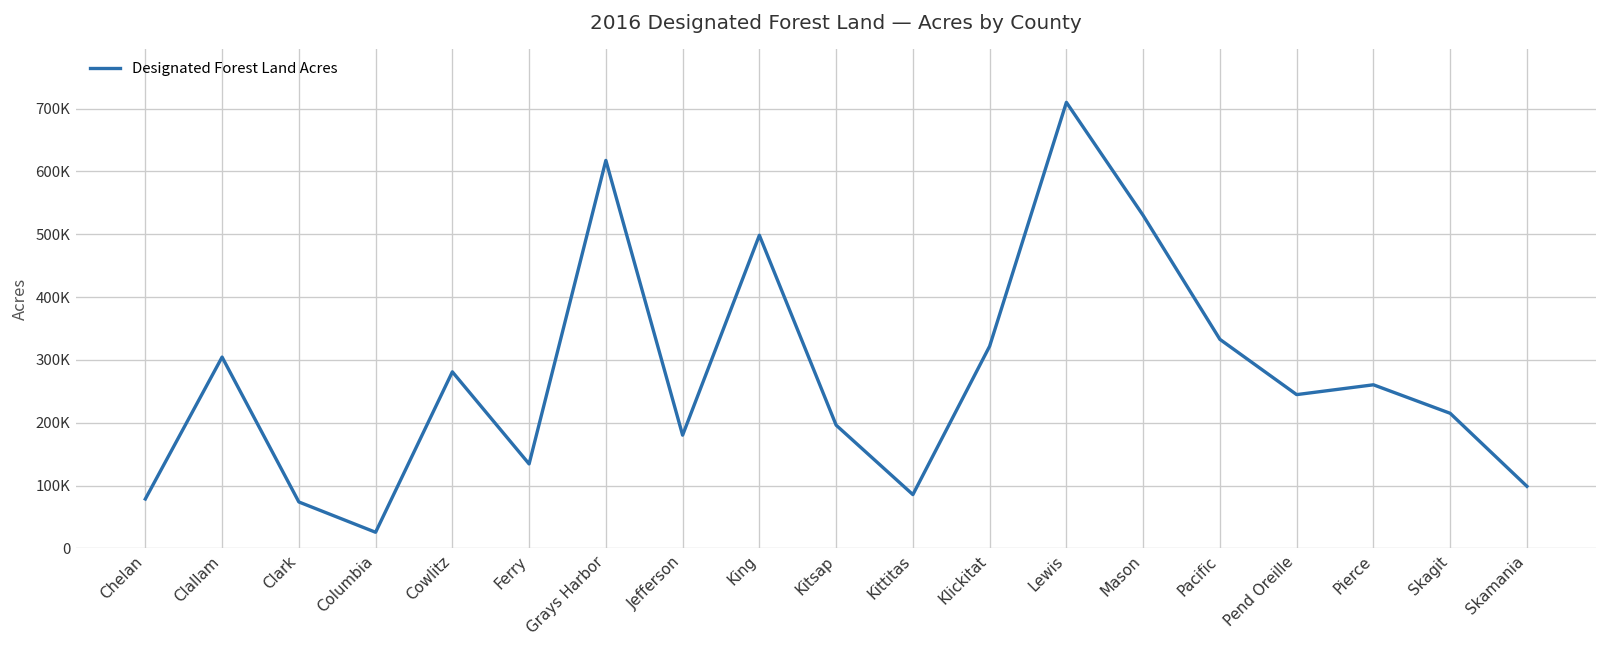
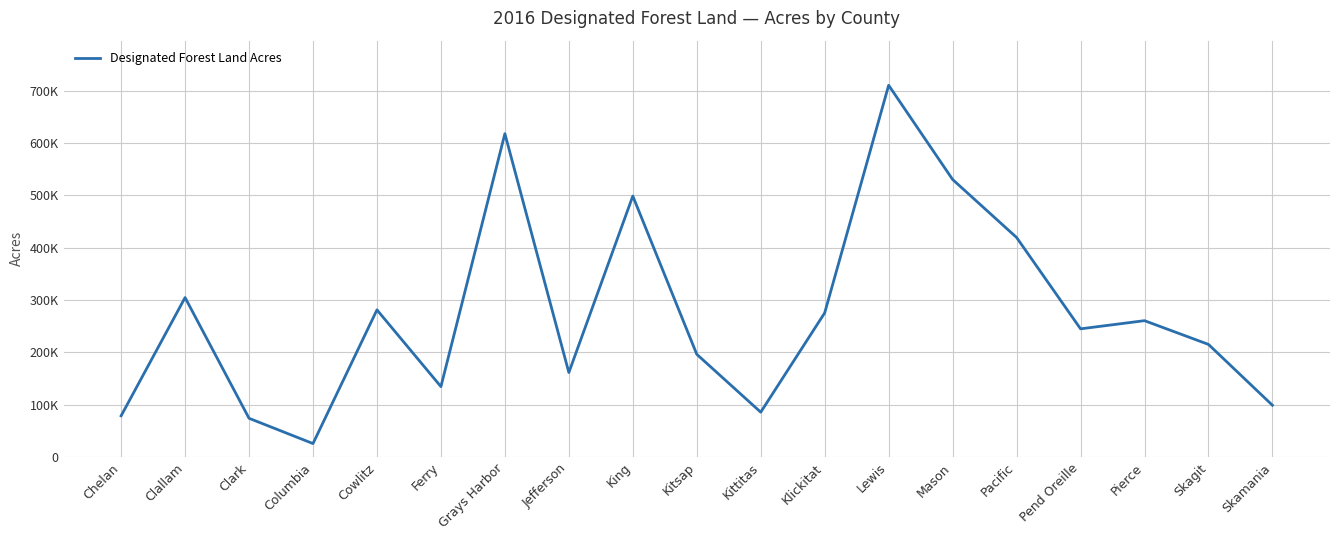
Jefferson: 180000 -> 160000
Klickitat: 320000 -> 280000
Pacific: 330000 -> 420000
